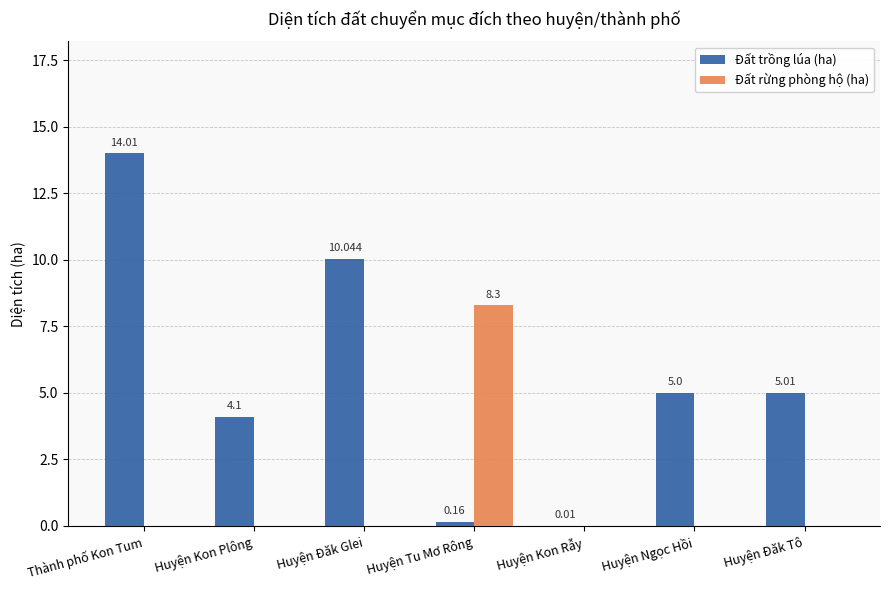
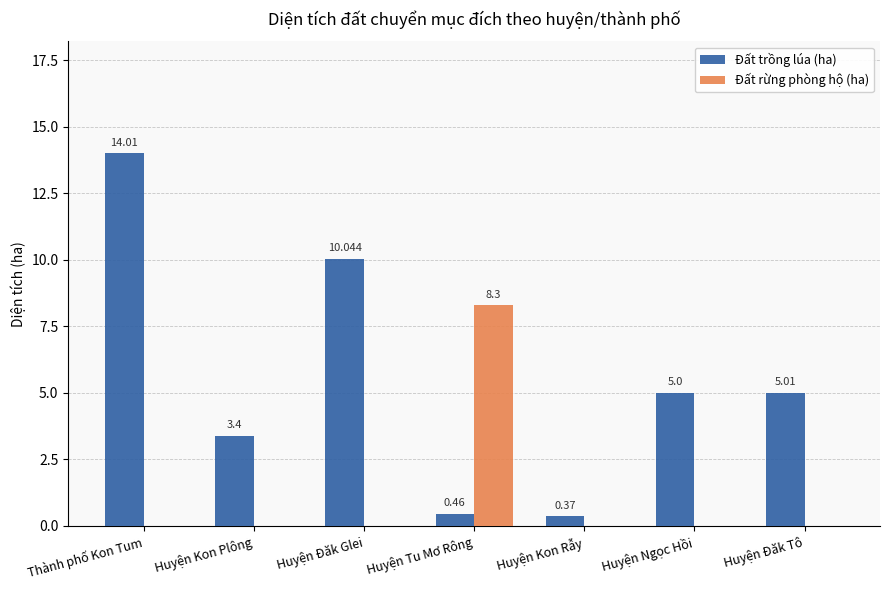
Đất trồng lúa (ha), Huyện Kon Plông: 4.1 -> 3.4
Đất trồng lúa (ha), Huyện Tu Mơ Rông: 0.16 -> 0.46
Đất trồng lúa (ha), Huyện Kon Rẫy: 0.01 -> 0.37
